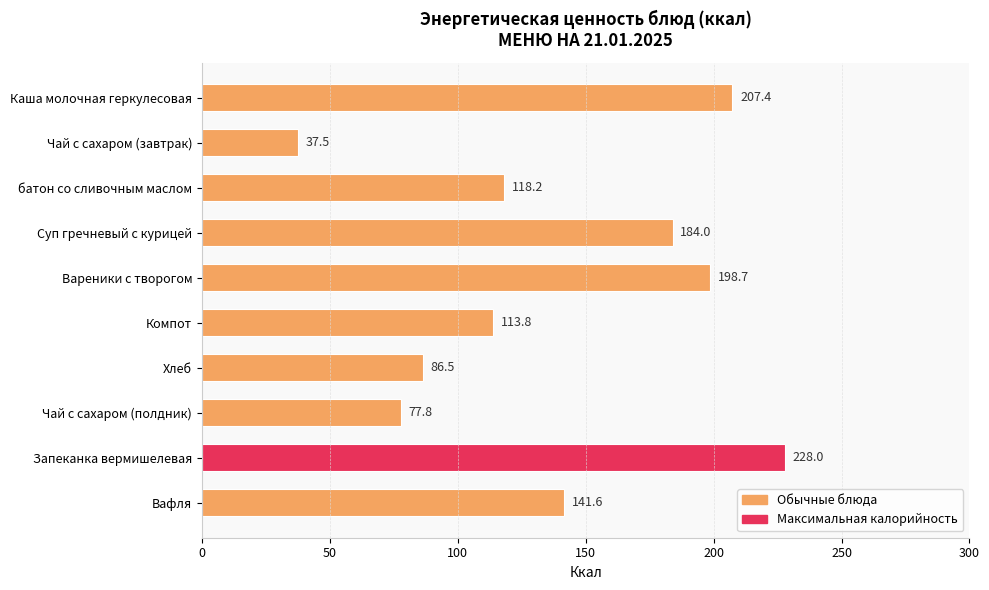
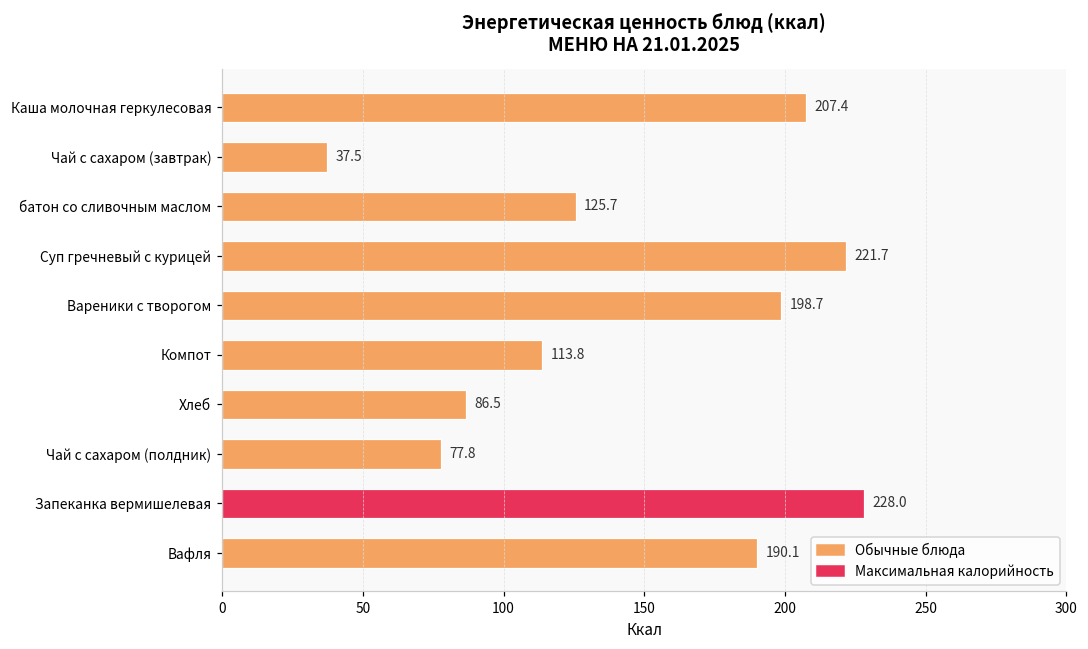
батон со сливочным маслом: 118.2 -> 125.7
Суп гречневый с курицей: 184.0 -> 221.7
Вафля: 141.6 -> 190.1
